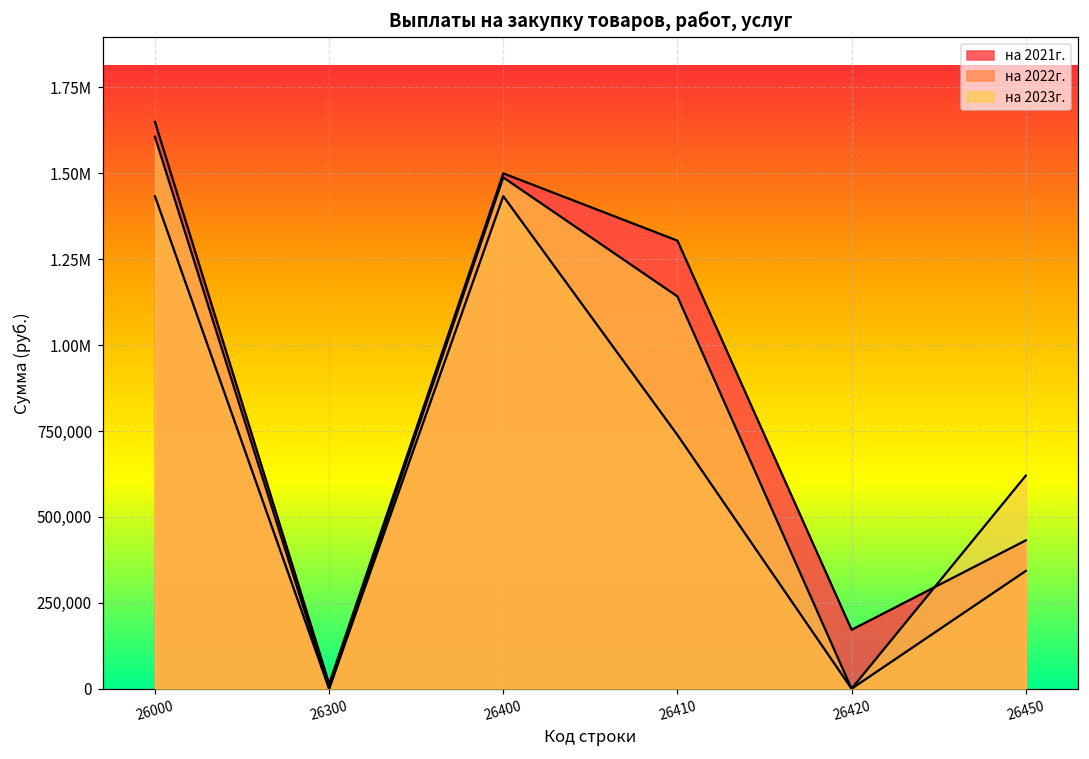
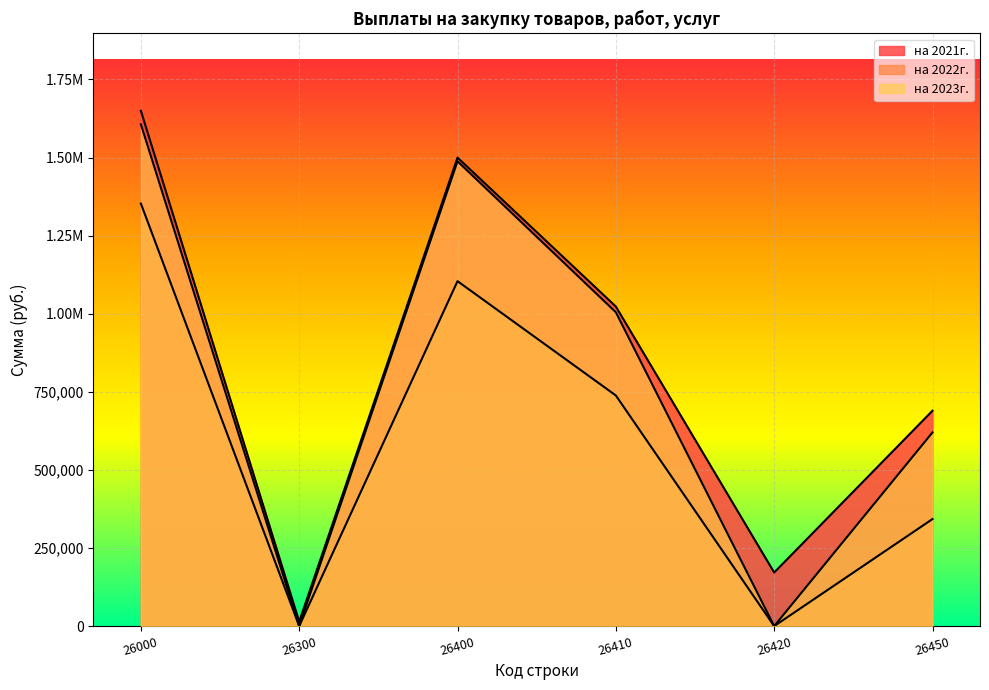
на 2022г., 26000: 1,430,000 -> 1,350,000
на 2022г., 26400: 1,430,000 -> 1,100,000
на 2021г., 26410: 1,300,000 -> 1,020,000
на 2023г., 26410: 1,140,000 -> 1,000,000
на 2021г., 26450: 430,000 -> 690,000
